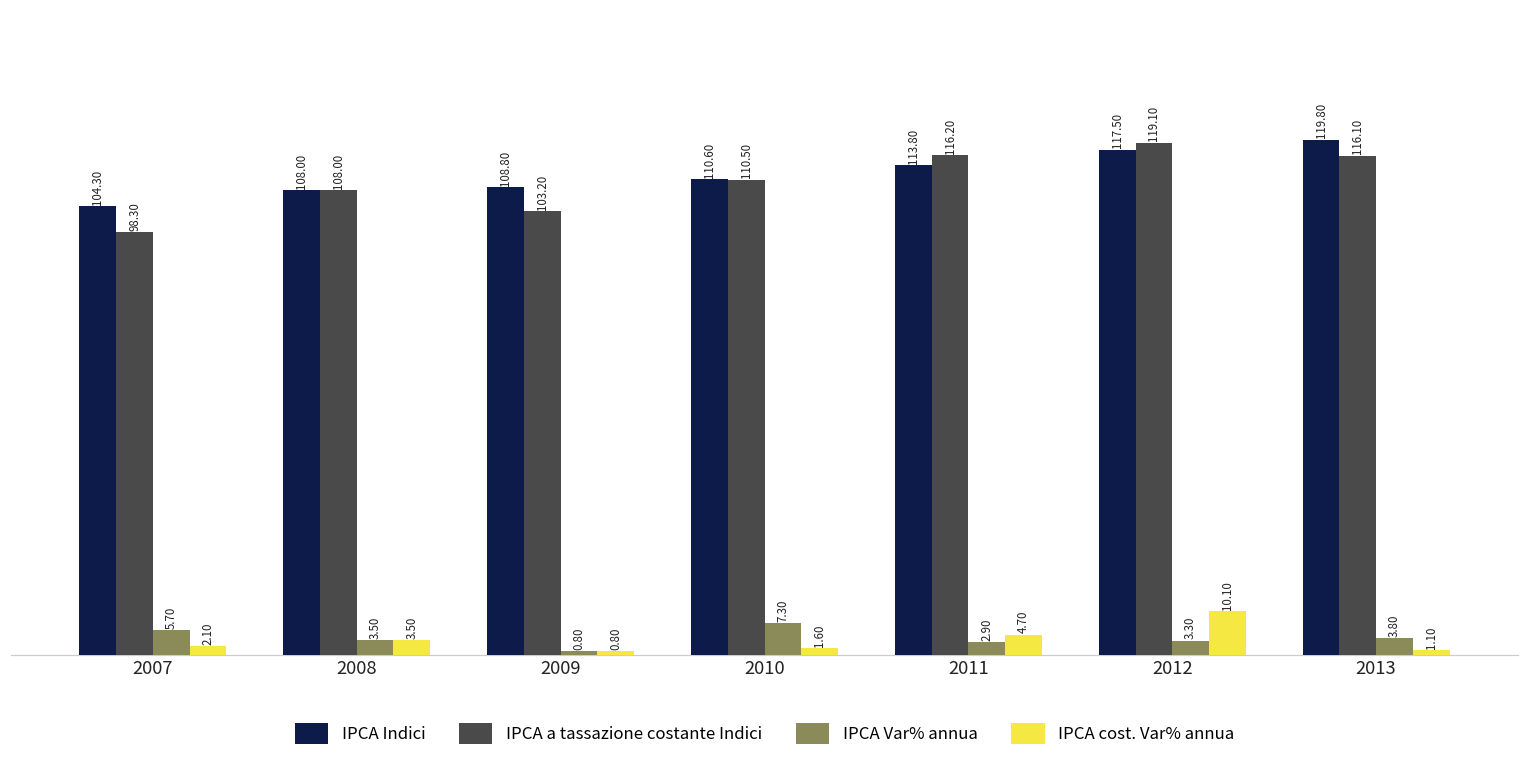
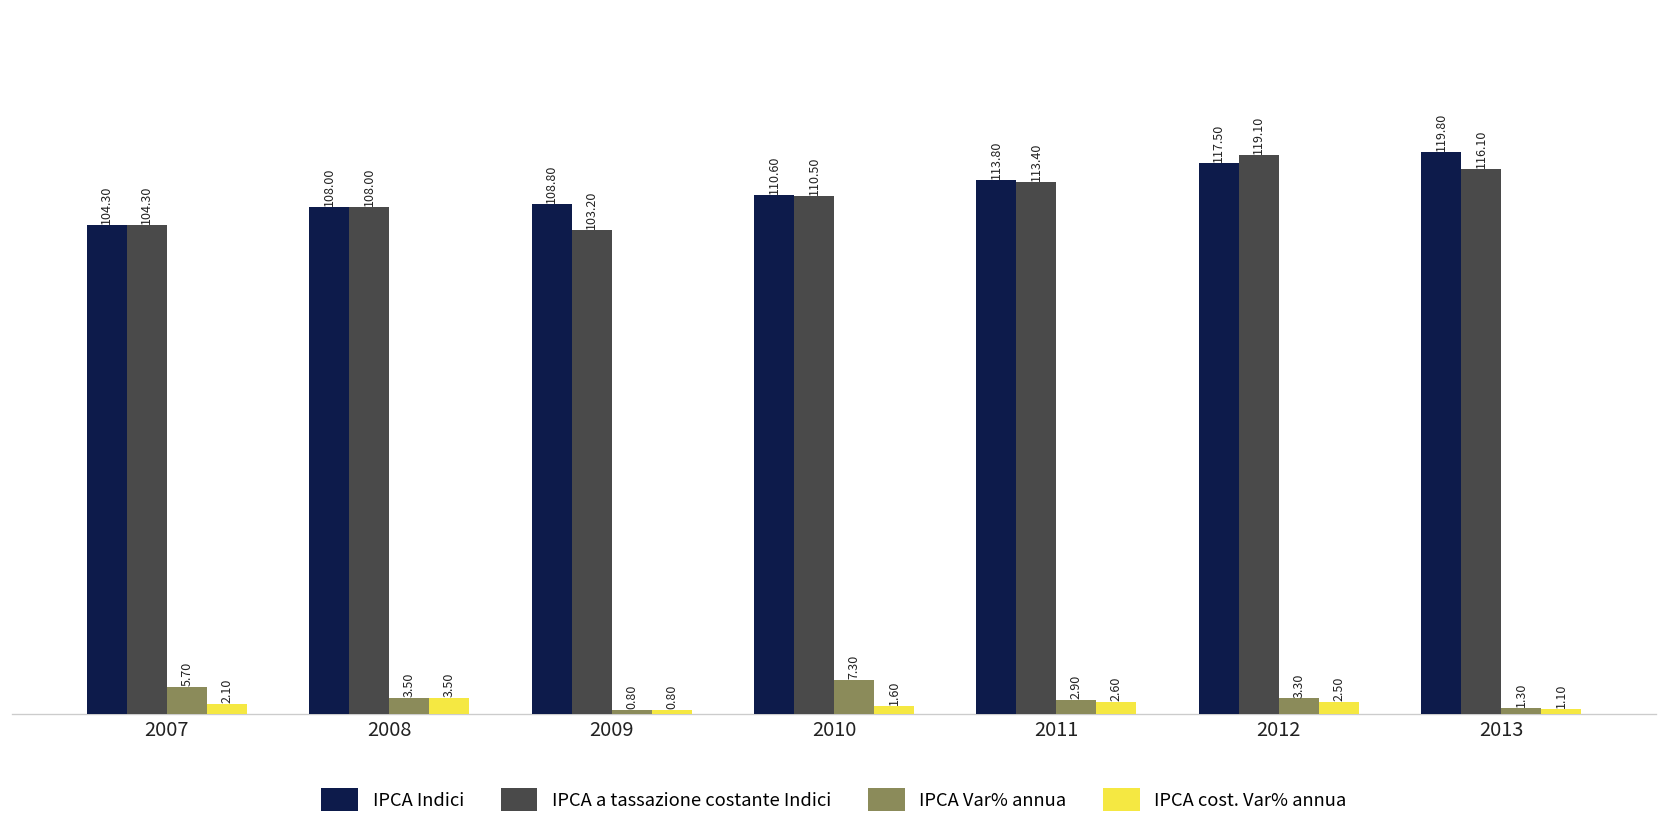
IPCA a tassazione costante Indici, 2007: 98.30 -> 104.30
IPCA a tassazione costante Indici, 2011: 116.20 -> 113.40
IPCA cost. Var% annua, 2011: 4.70 -> 2.60
IPCA cost. Var% annua, 2012: 10.10 -> 2.50
IPCA Var% annua, 2013: 3.80 -> 1.30
